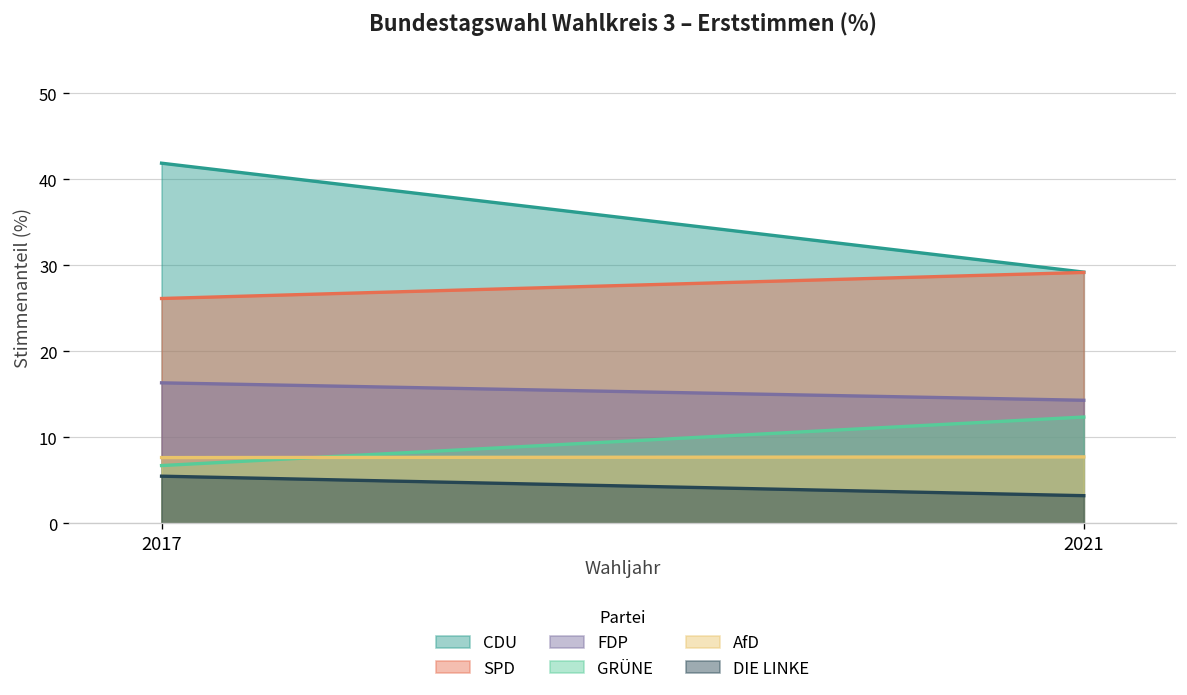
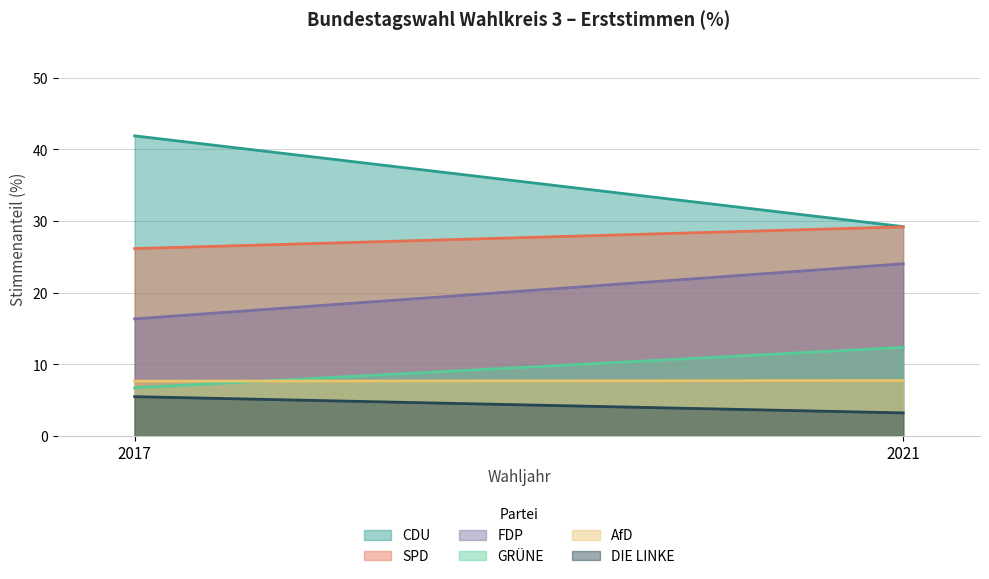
FDP, 2021: 14 -> 24
